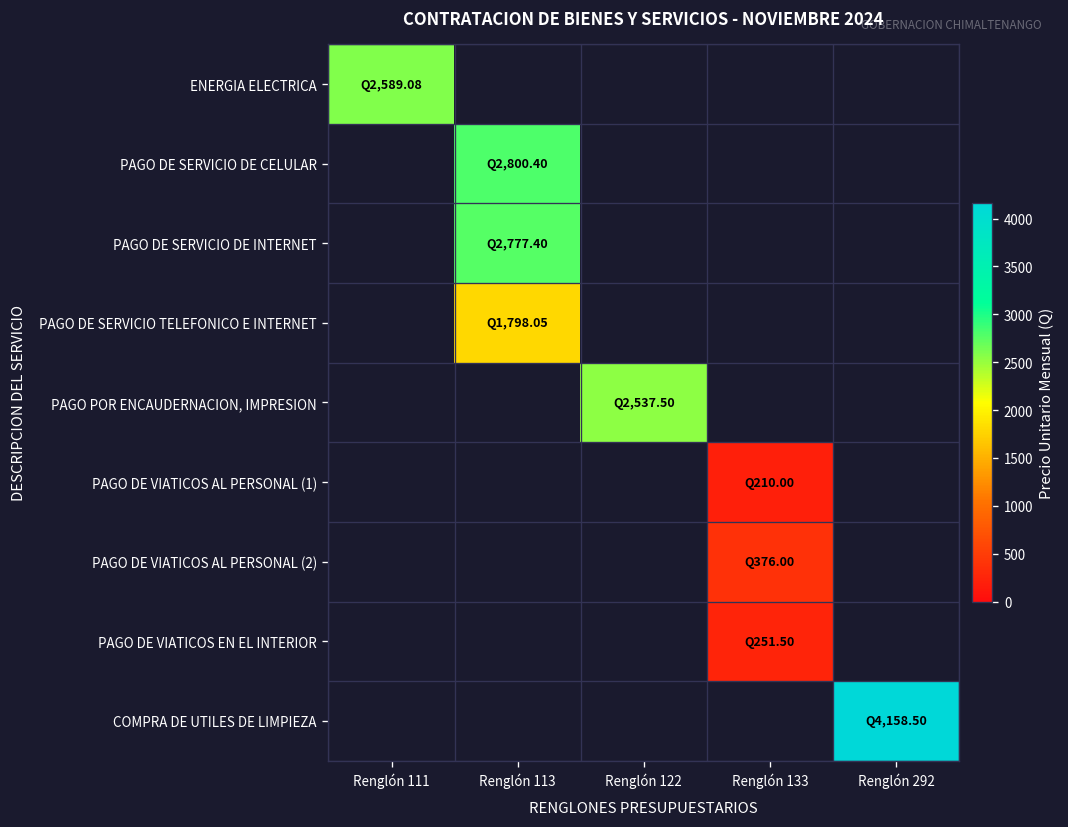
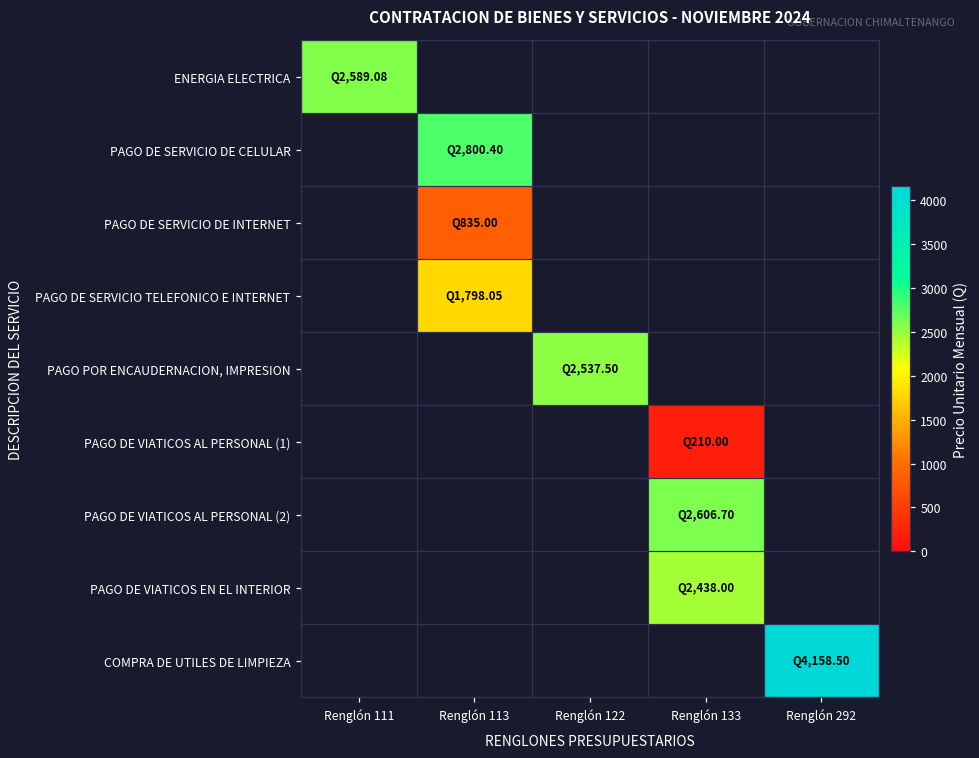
PAGO DE SERVICIO DE INTERNET, Renglón 113: 2,777.40 -> 835.00
PAGO DE VIATICOS AL PERSONAL (2), Renglón 133: 376.00 -> 2,606.70
PAGO DE VIATICOS EN EL INTERIOR, Renglón 133: 251.50 -> 2,438.00
